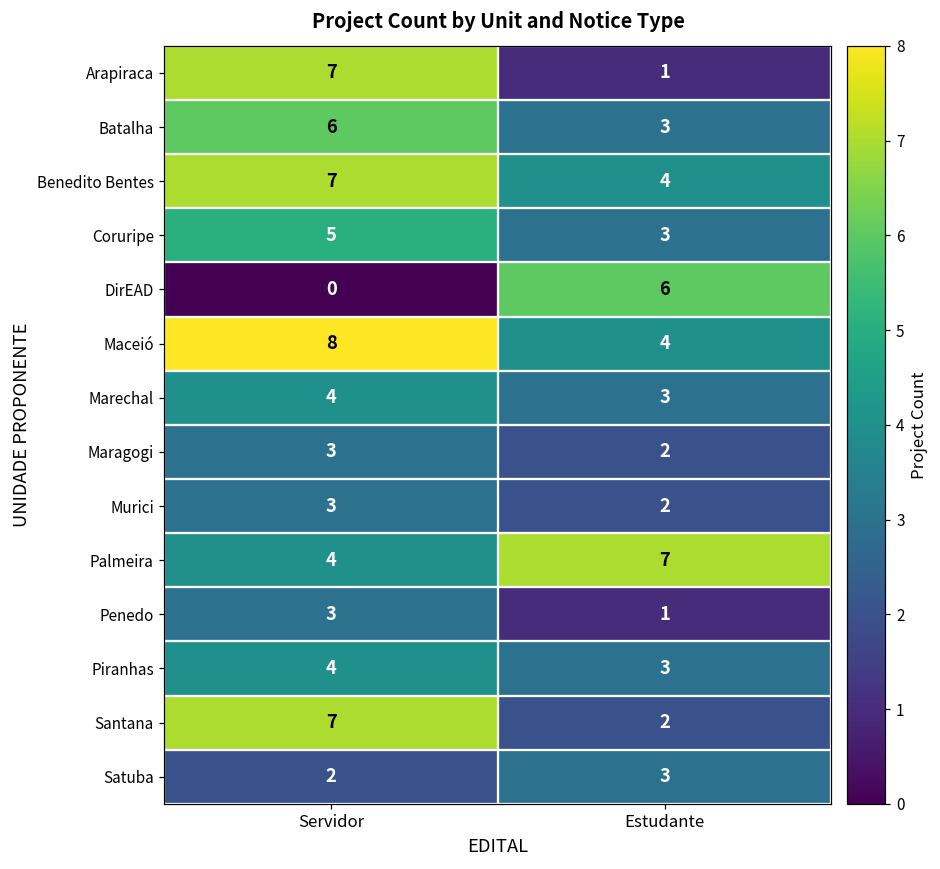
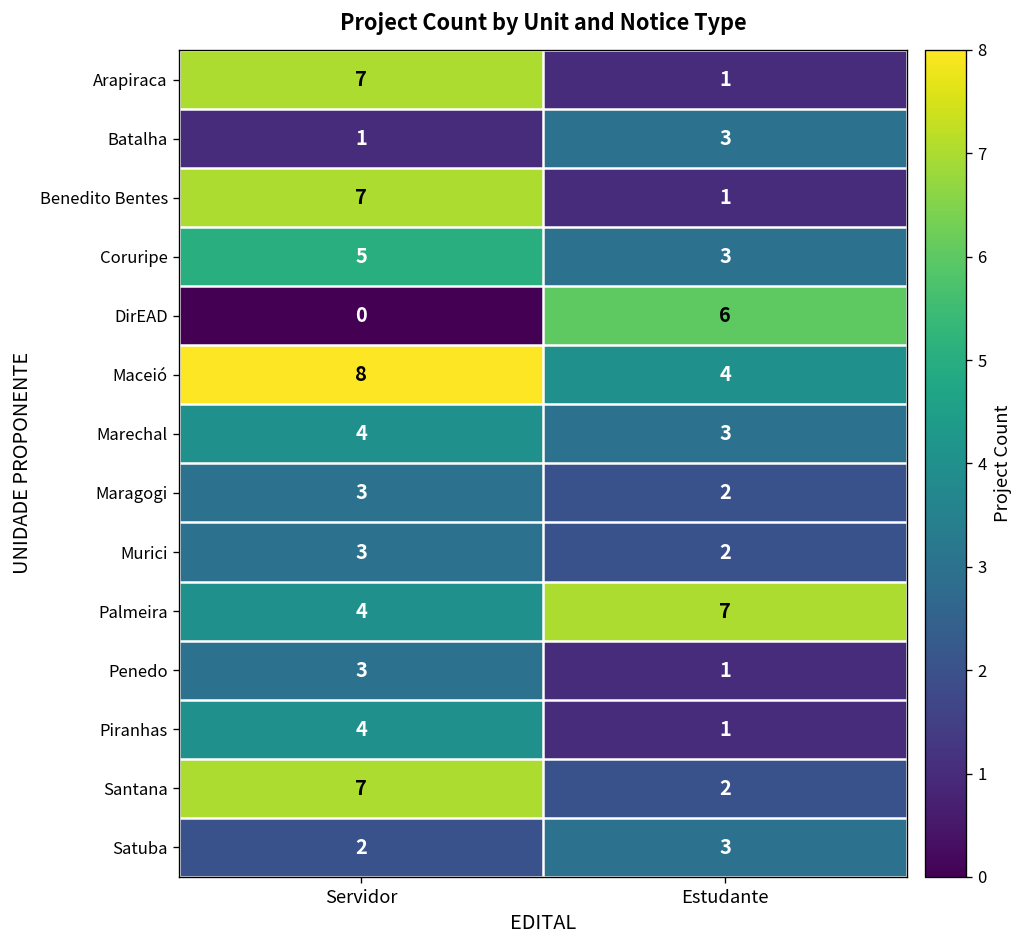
Batalha, Servidor: 6 -> 1
Benedito Bentes, Estudante: 4 -> 1
Piranhas, Estudante: 3 -> 1
